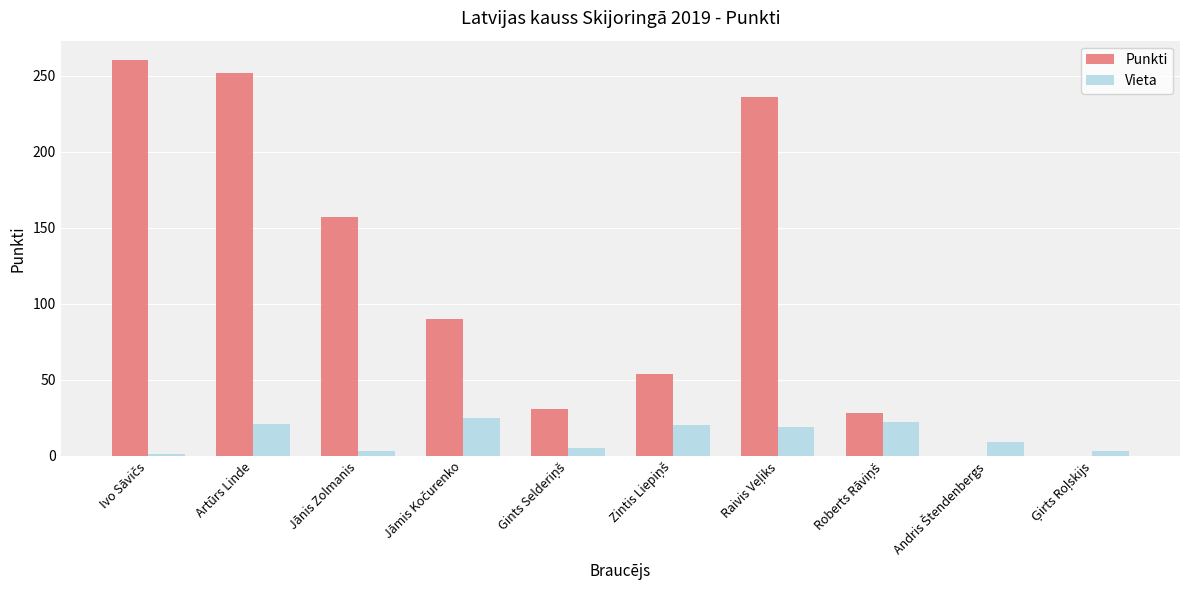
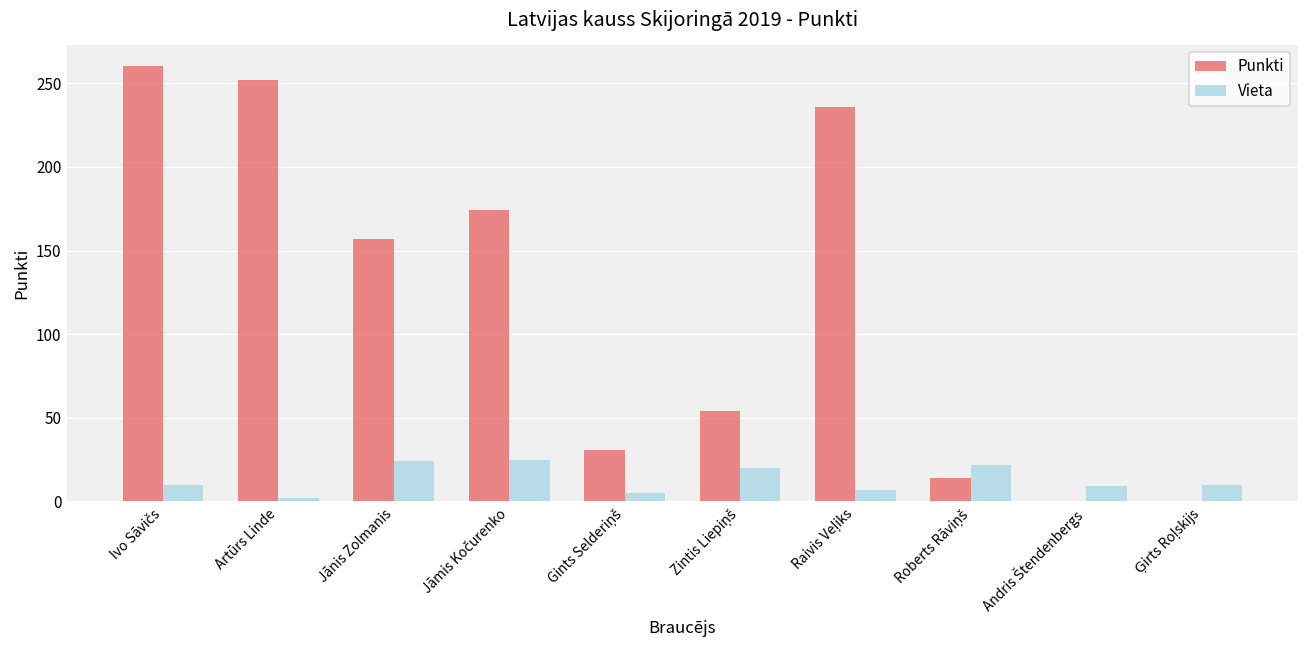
Vieta, Ivo Sāvičs: 1 -> 10
Vieta, Artūrs Linde: 21 -> 2
Vieta, Jānis Zolmanis: 3 -> 24
Punkti, Jāmis Kočurenko: 90 -> 174
Vieta, Raivis Veļiks: 19 -> 7
Punkti, Roberts Rāviņš: 28 -> 14
Vieta, Ģirts Roļskijs: 3 -> 10
